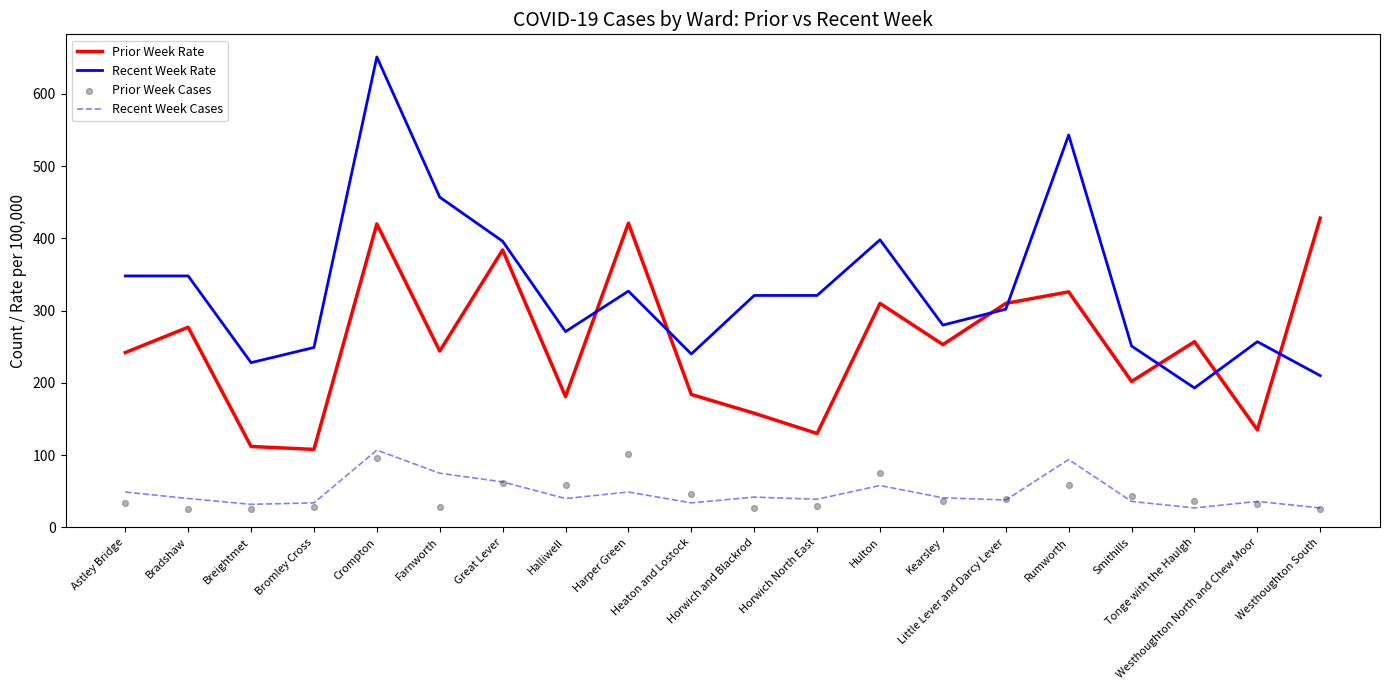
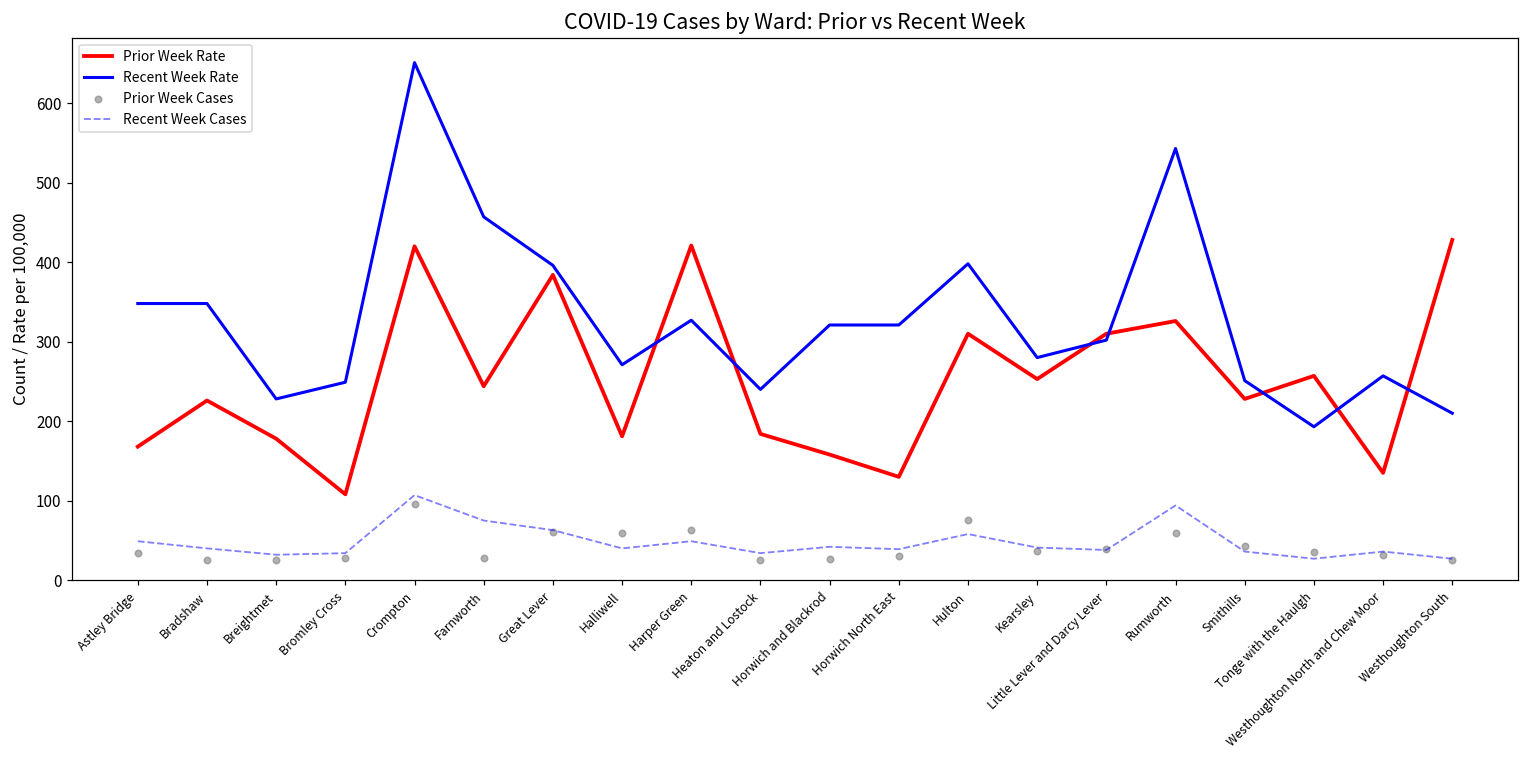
Prior Week Rate, Astley Bridge: 240 -> 170
Prior Week Rate, Bradshaw: 280 -> 230
Prior Week Rate, Breightmet: 110 -> 180
Prior Week Cases, Harper Green: 100 -> 60
Prior Week Cases, Heaton and Lostock: 50 -> 30
Prior Week Rate, Smithills: 200 -> 230
